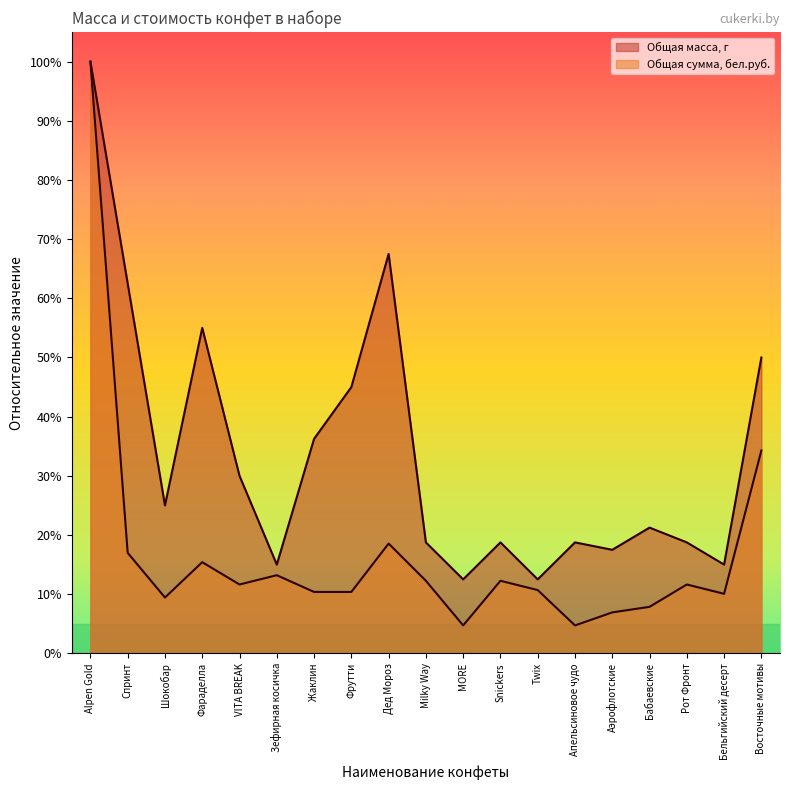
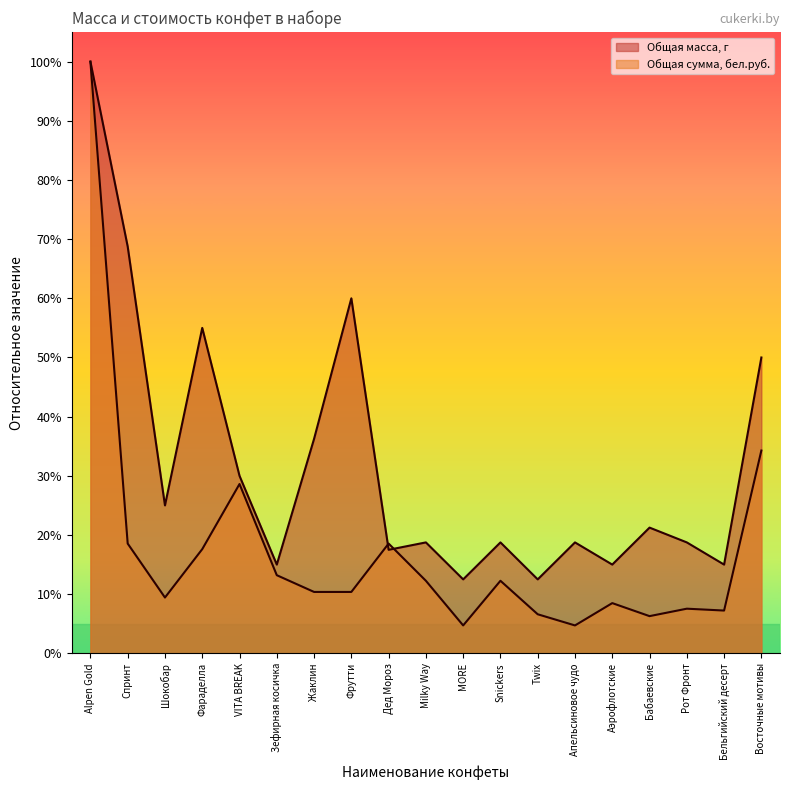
Общая масса, г, Спринт: 63% -> 69%
Общая сумма, бел.руб., Спринт: 17% -> 19%
Общая сумма, бел.руб., Фараделла: 15% -> 18%
Общая сумма, бел.руб., VITA BREAK: 12% -> 29%
Общая масса, г, Фрутти: 45% -> 60%
Общая масса, г, Дед Мороз: 68% -> 18%
Общая сумма, бел.руб., Twix: 11% -> 7%
Общая масса, г, Аэрофлотские: 18% -> 15%
Общая сумма, бел.руб., Аэрофлотские: 7% -> 8%
Общая сумма, бел.руб., Бабаевские: 8% -> 6%
Общая сумма, бел.руб., Рот Фронт: 12% -> 8%
Общая сумма, бел.руб., Бельгийский десерт: 10% -> 7%
